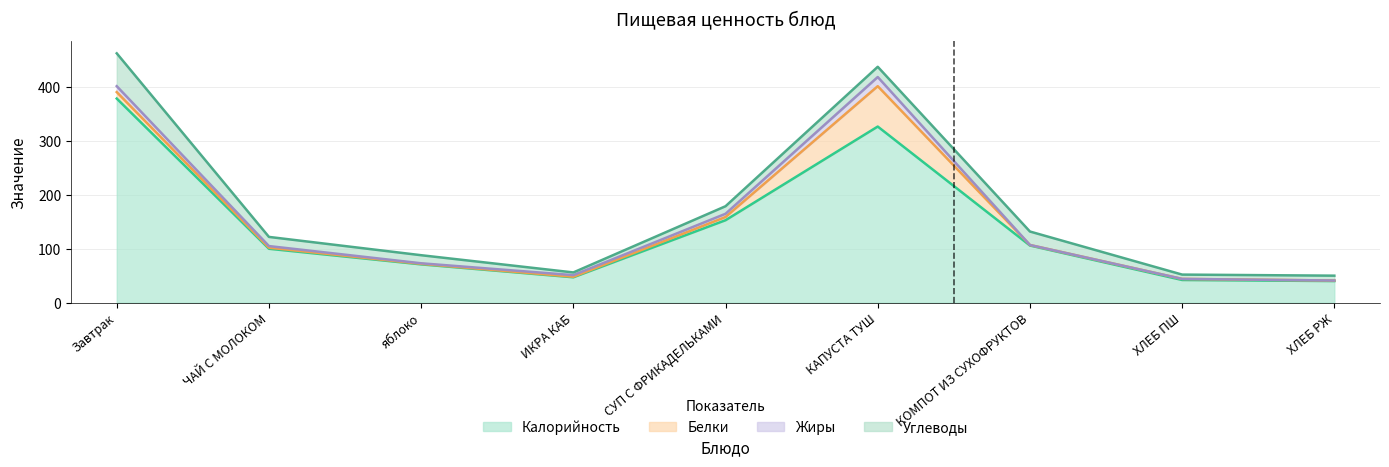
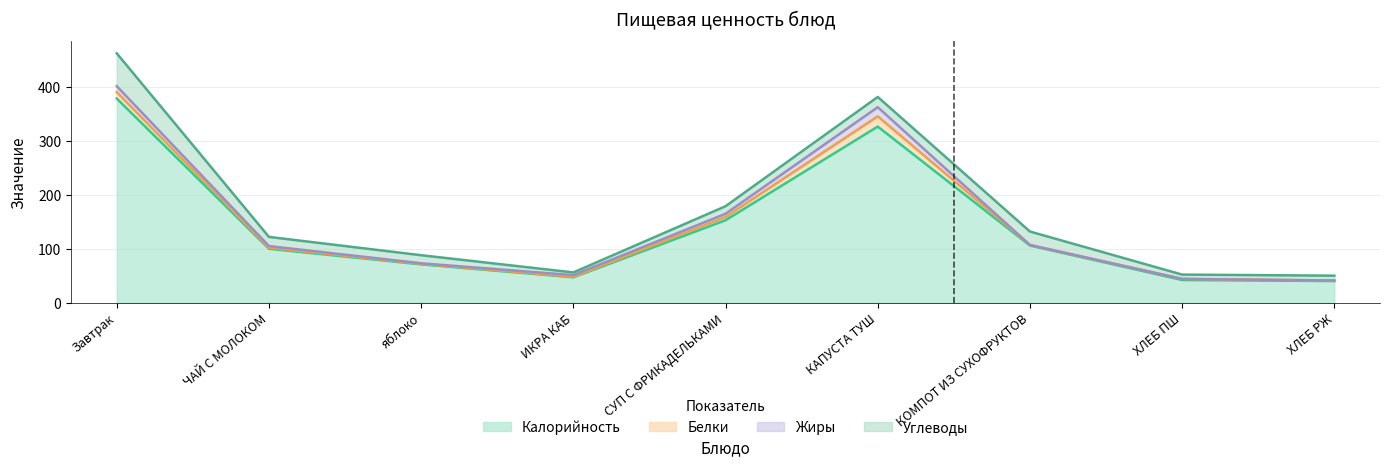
Белки, КАПУСТА ТУШ: 80 -> 20
